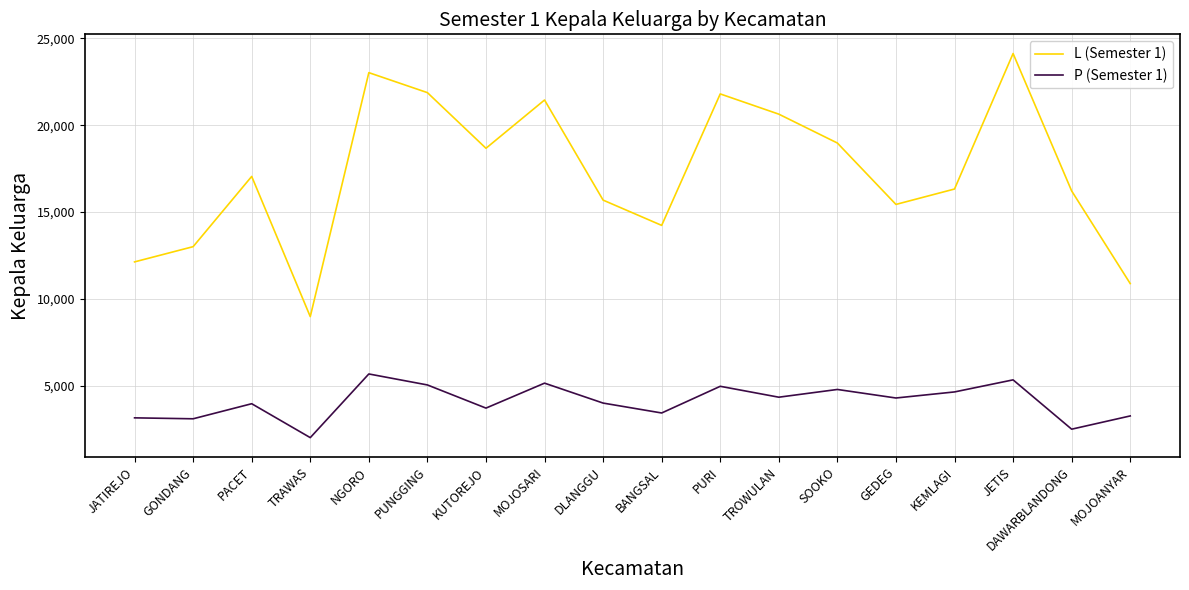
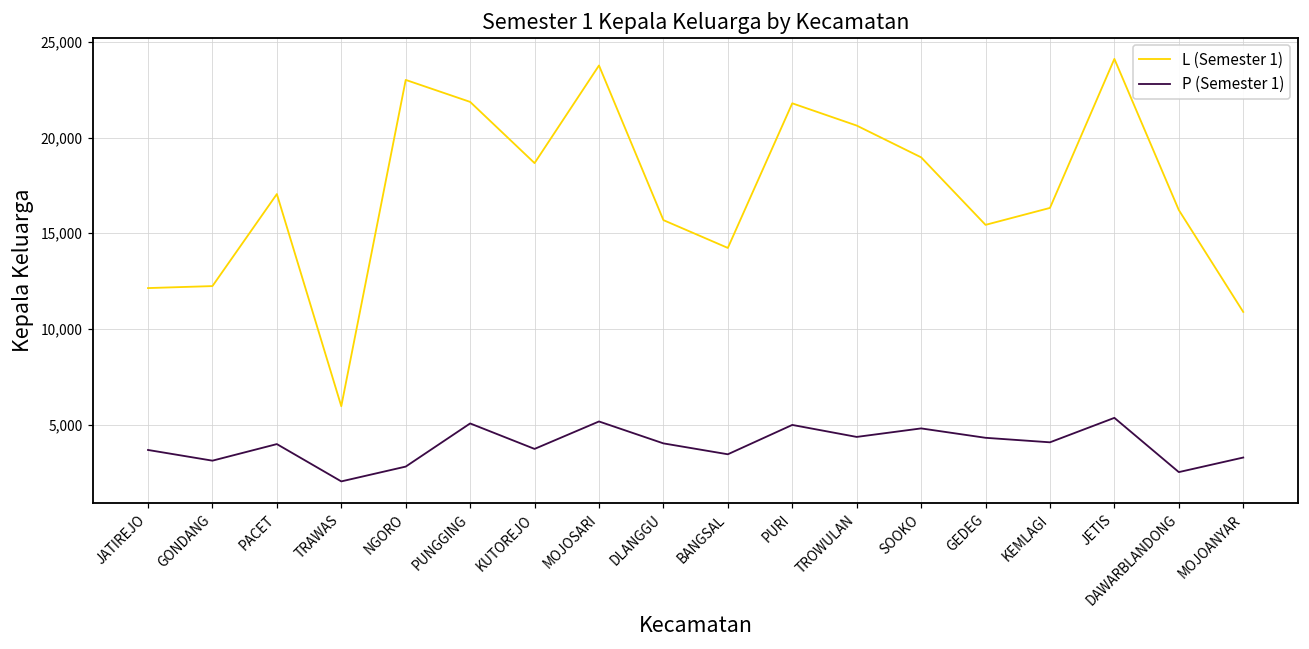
P (Semester 1), JATIREJO: 3,200 -> 3,700
L (Semester 1), GONDANG: 13,000 -> 12,200
L (Semester 1), TRAWAS: 9,000 -> 6,000
P (Semester 1), NGORO: 5,700 -> 2,800
L (Semester 1), MOJOSARI: 21,400 -> 23,800
P (Semester 1), KEMLAGI: 4,700 -> 4,100
